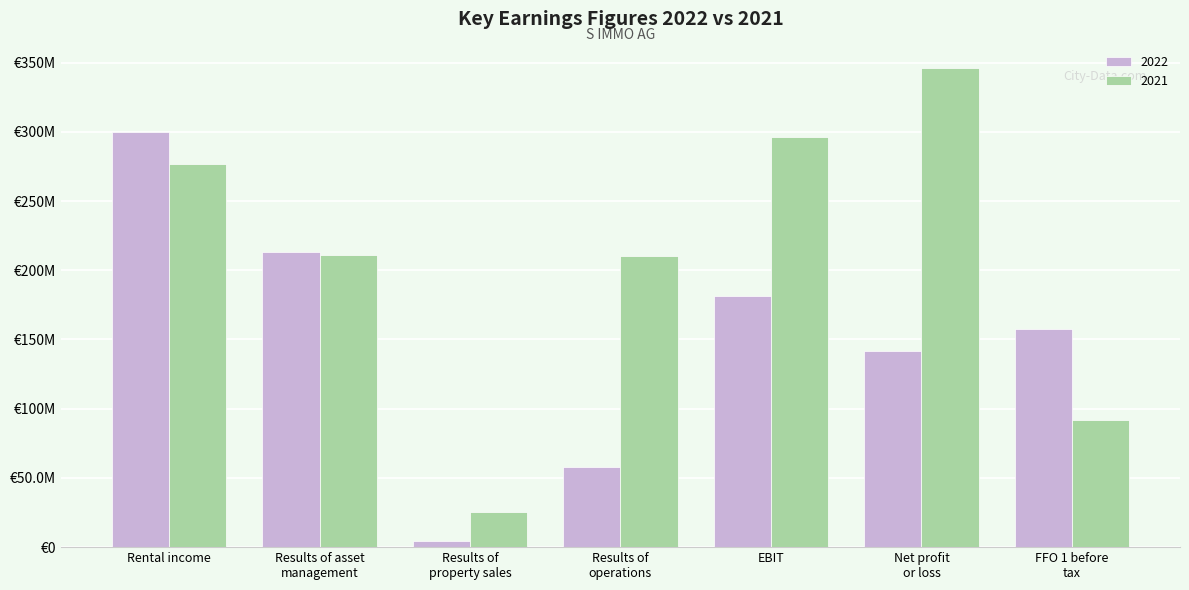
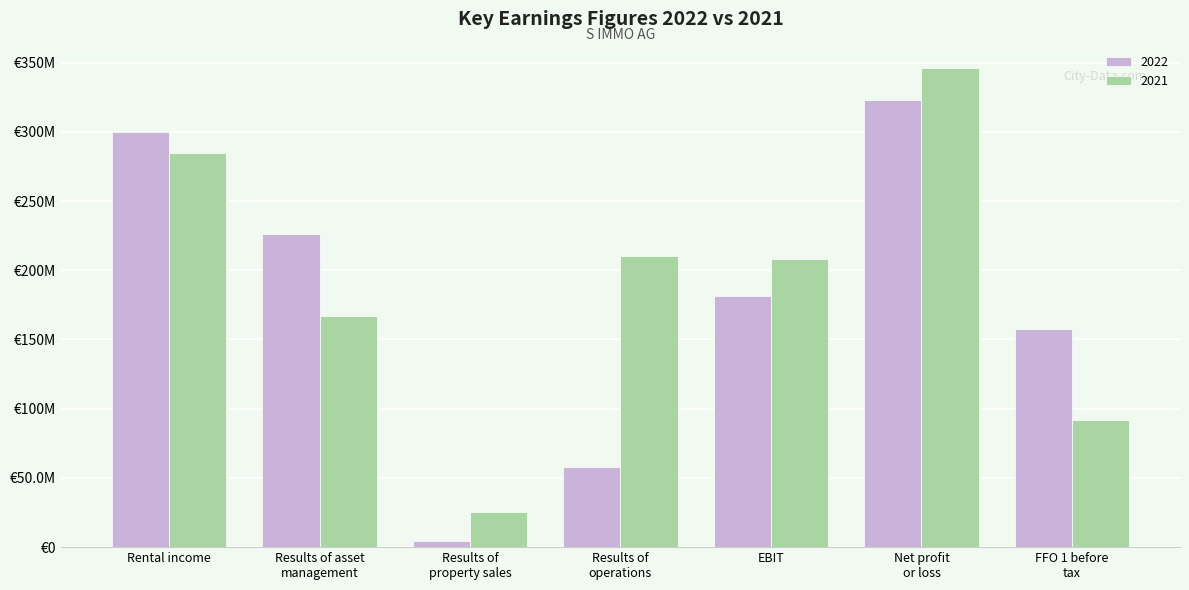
2021, Rental income: €277000000 -> €285000000
2022, Results of asset management: €213000000 -> €226000000
2021, Results of asset management: €211000000 -> €167000000
2021, EBIT: €296000000 -> €208000000
2022, Net profit or loss: €142000000 -> €323000000
